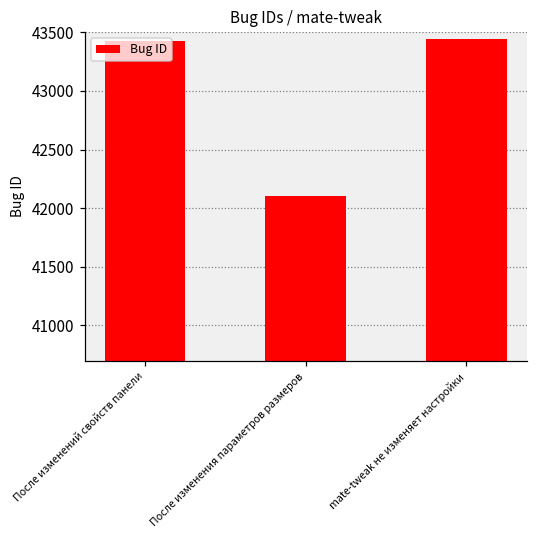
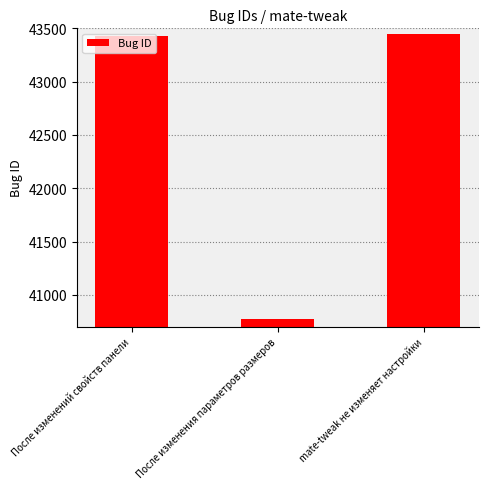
После изменения параметров размеров: 42100 -> 40780
